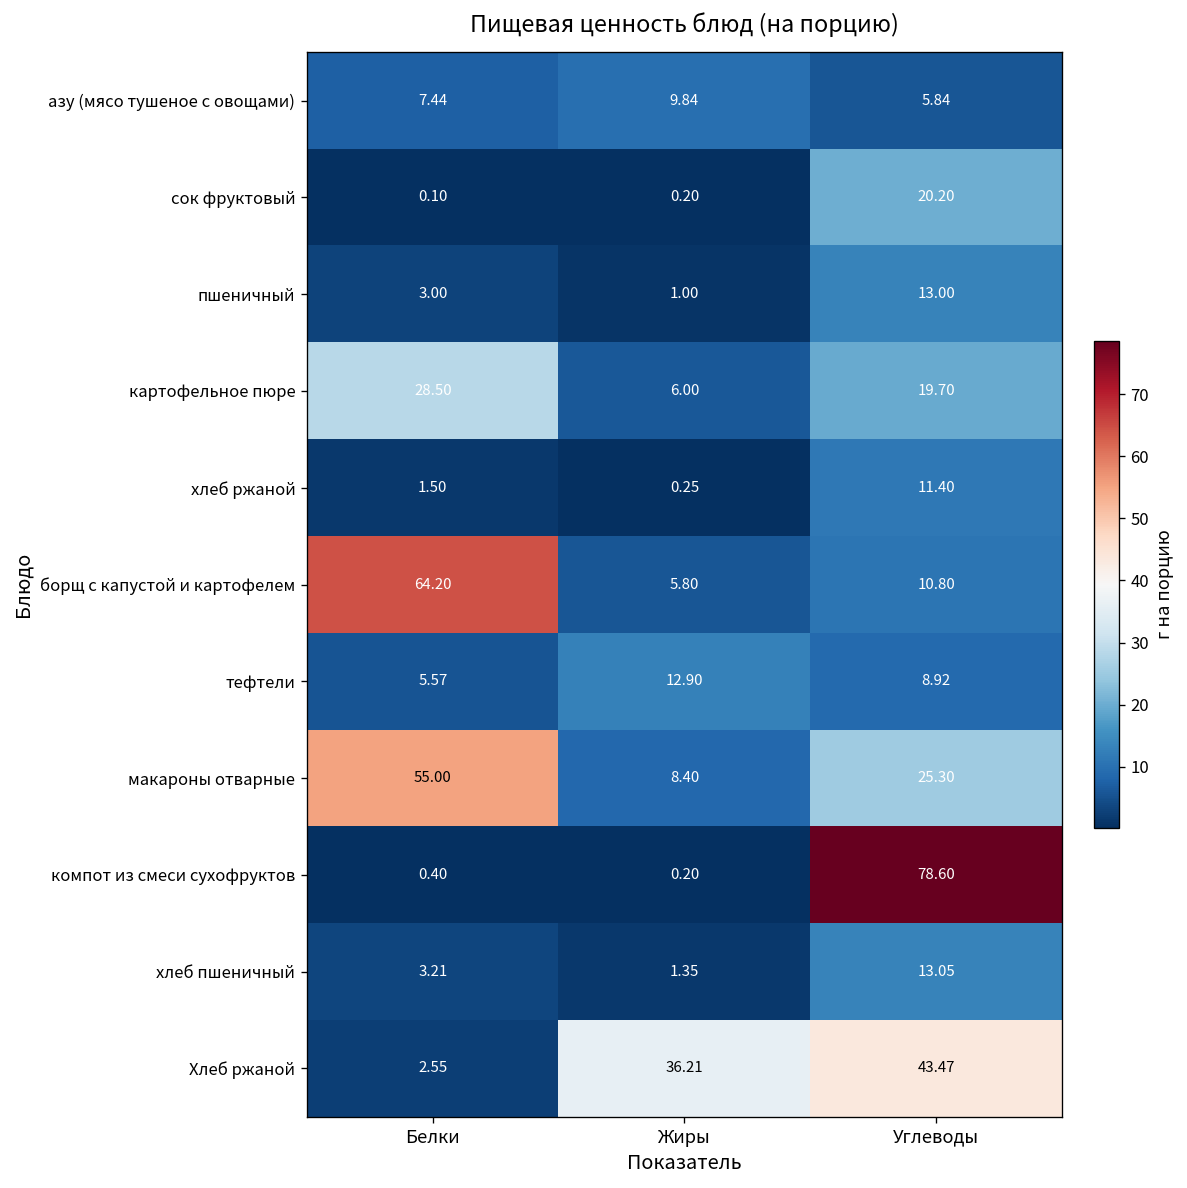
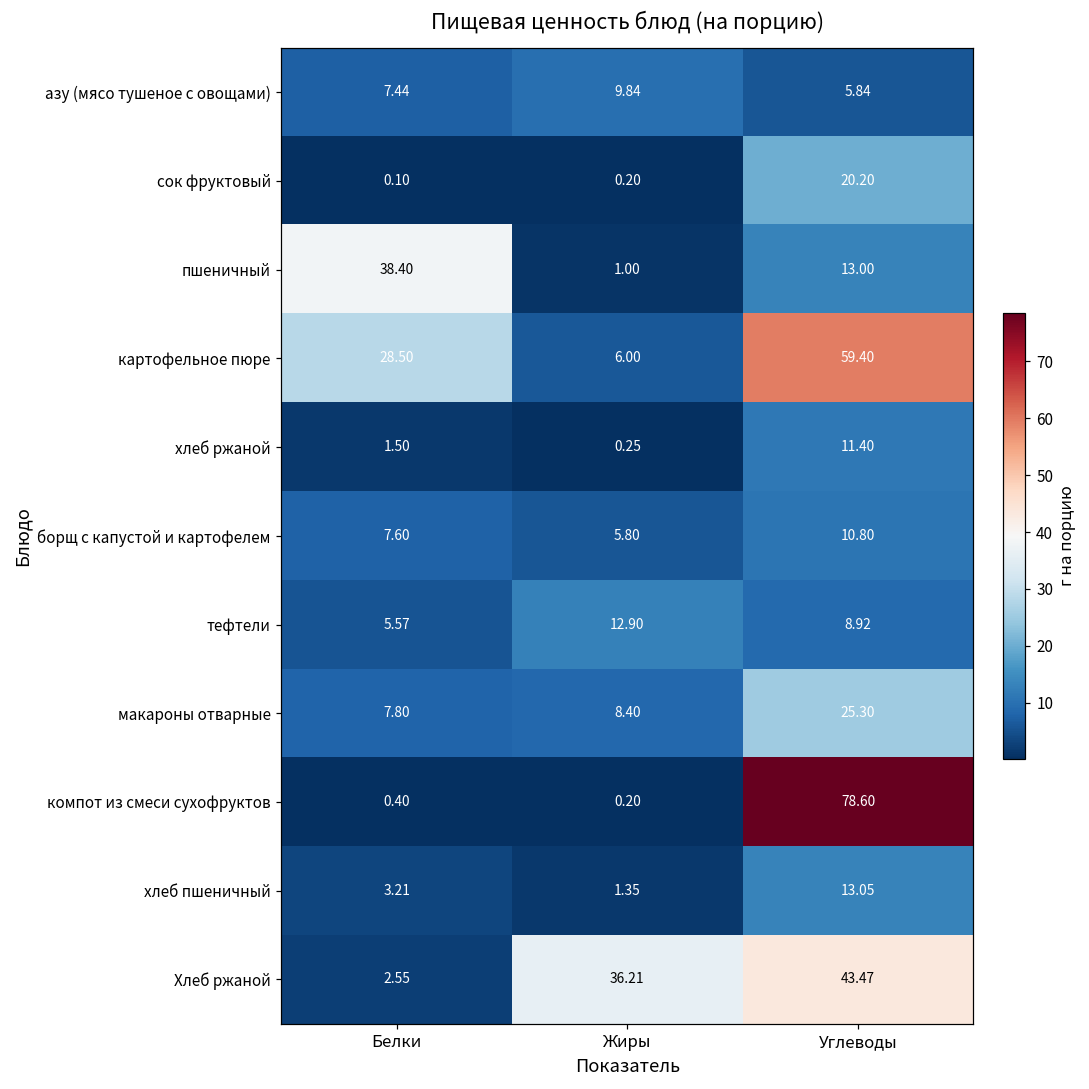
пшеничный, Белки: 3.00 -> 38.40
картофельное пюре, Углеводы: 19.70 -> 59.40
борщ с капустой и картофелем, Белки: 64.20 -> 7.60
макароны отварные, Белки: 55.00 -> 7.80
